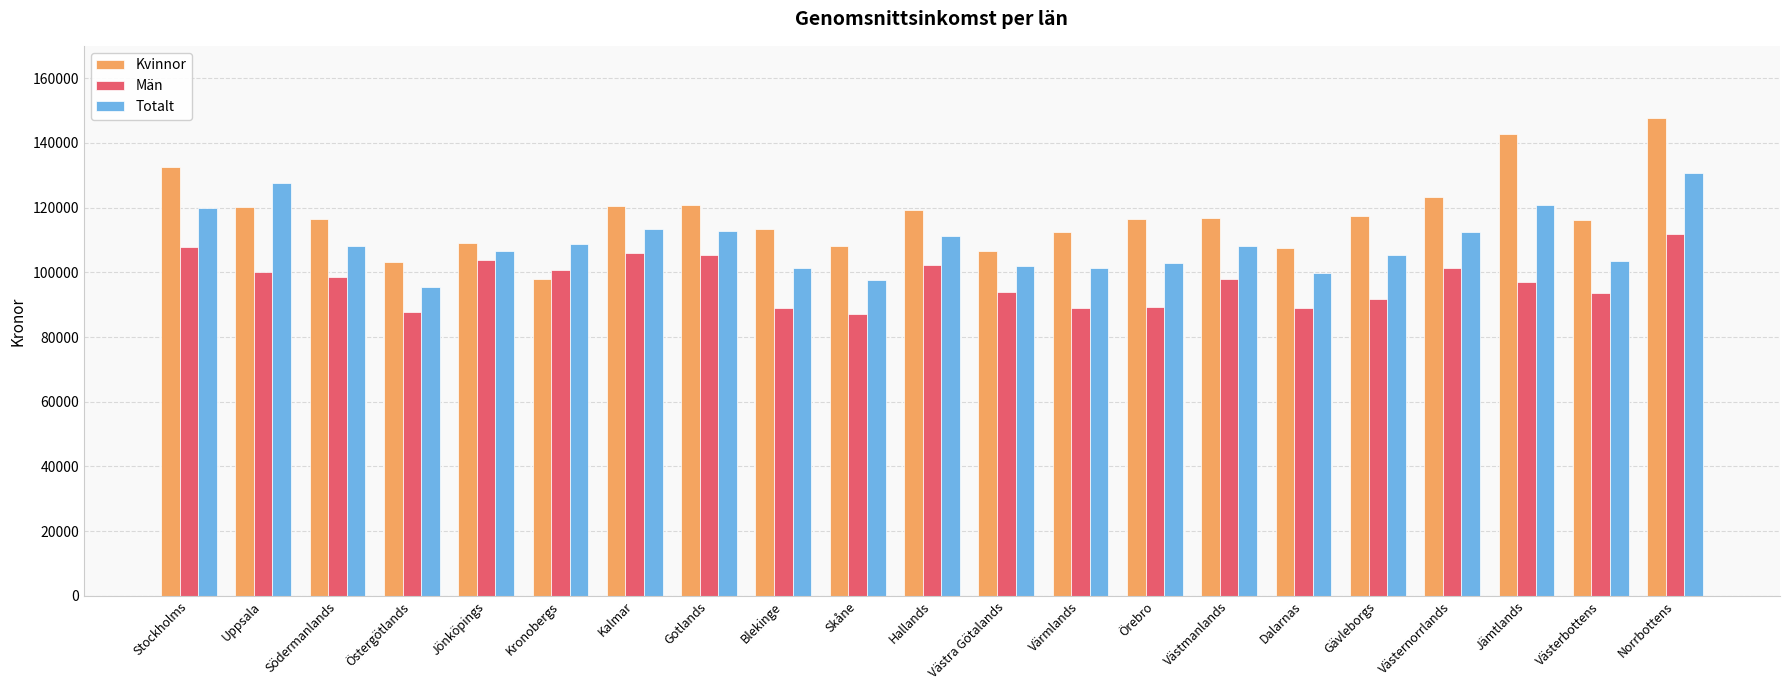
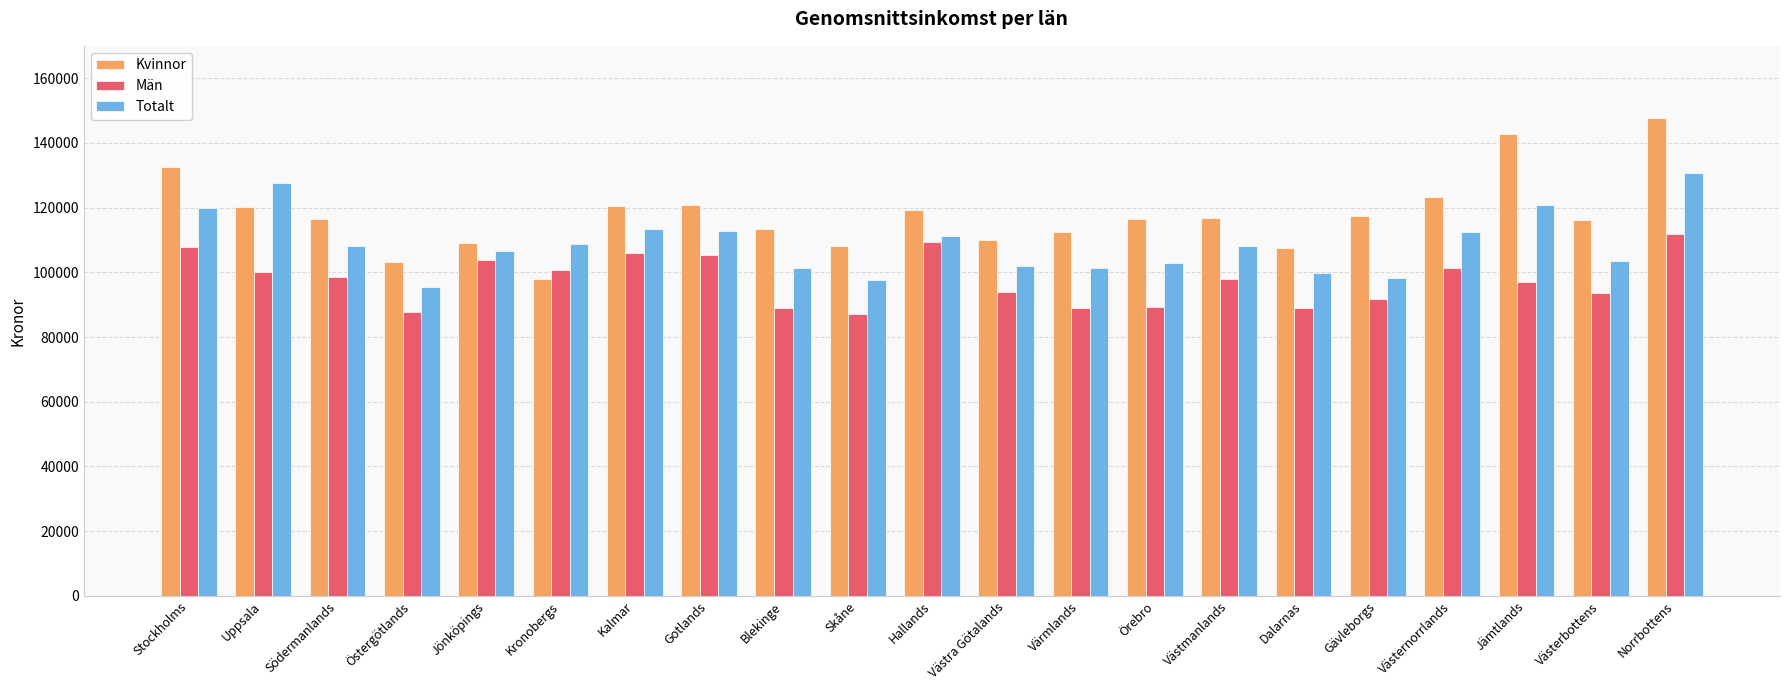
Män, Hallands: 102000 -> 109000
Kvinnor, Västra Götalands: 107000 -> 110000
Totalt, Gävleborgs: 105000 -> 98000
